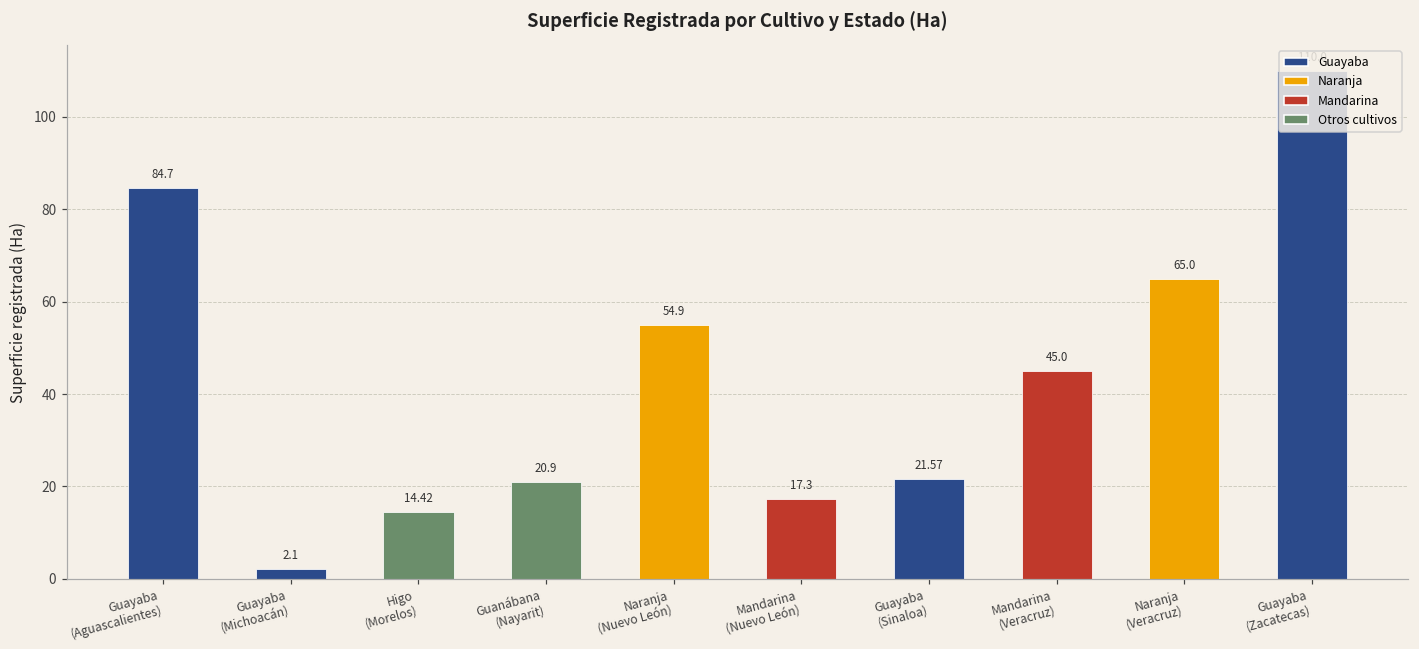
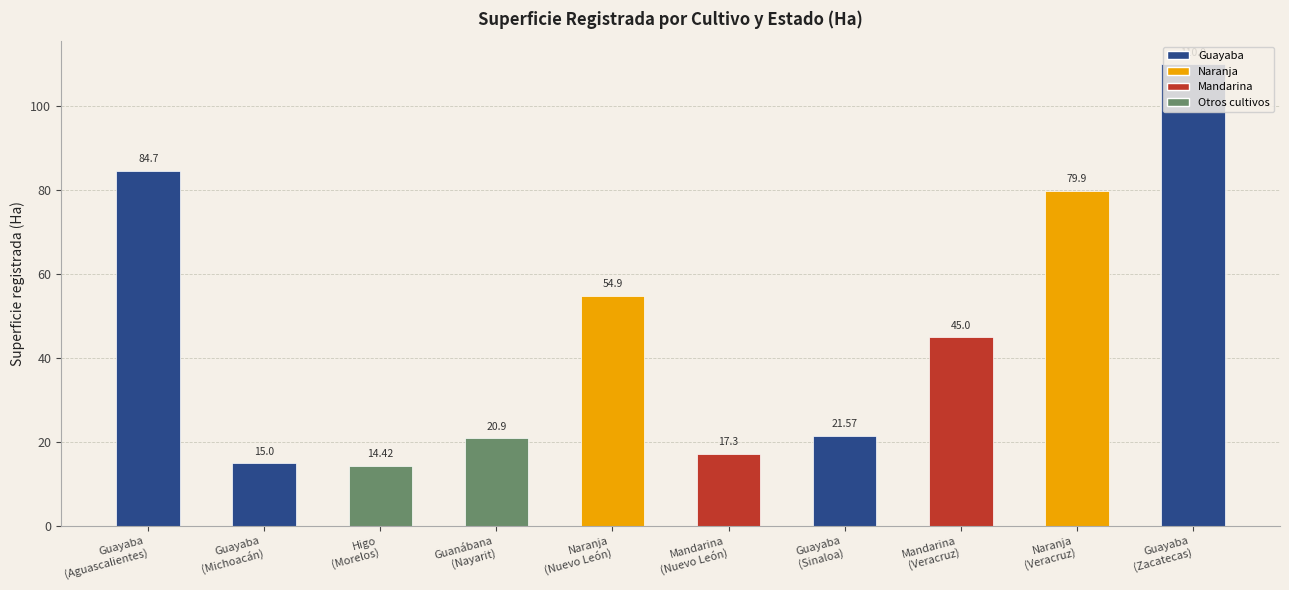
Guayaba (Michoacán): 2.1 -> 15.0
Naranja (Veracruz): 65.0 -> 79.9
